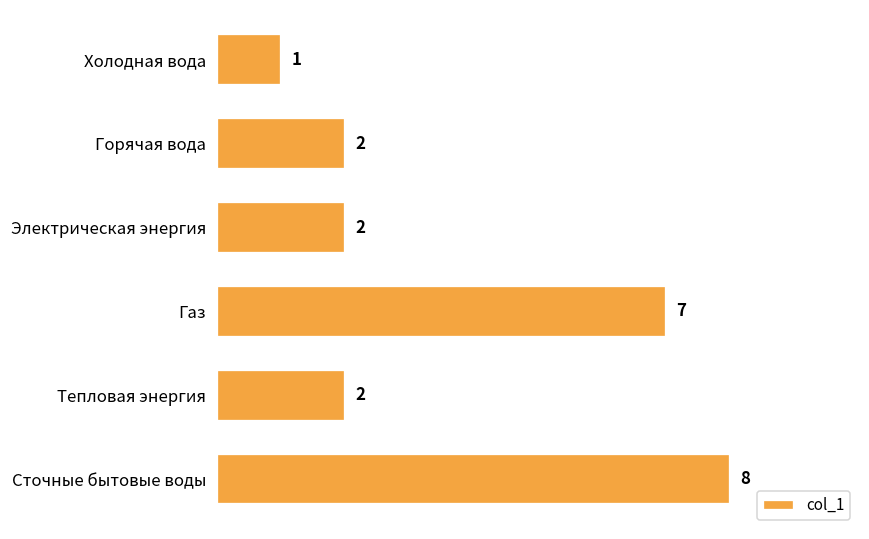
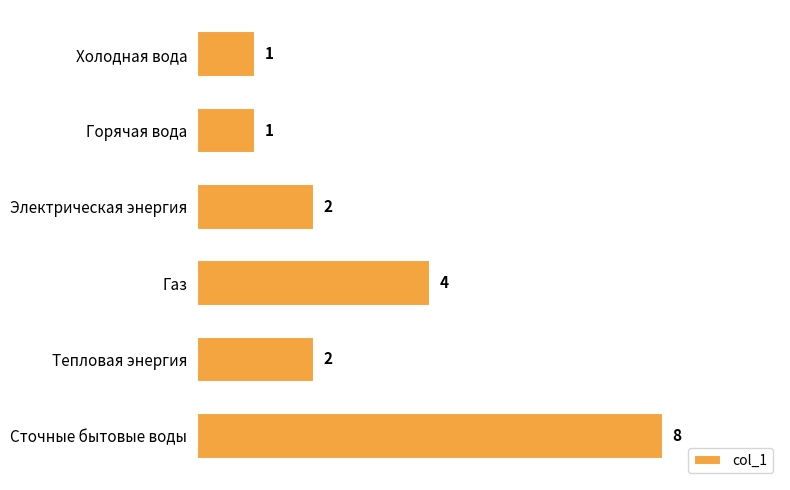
Горячая вода: 2 -> 1
Газ: 7 -> 4
